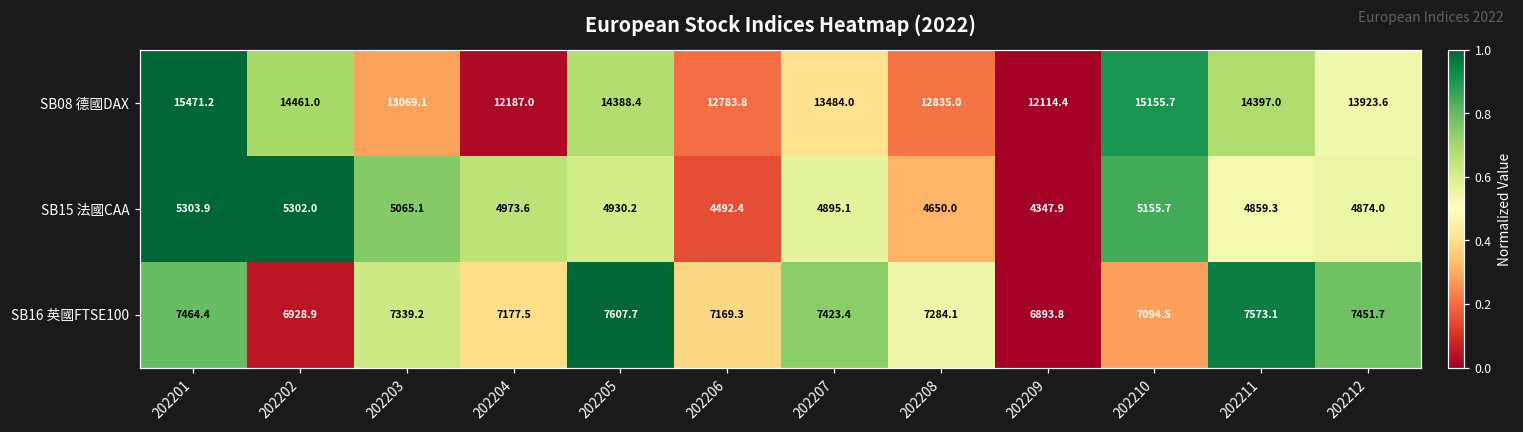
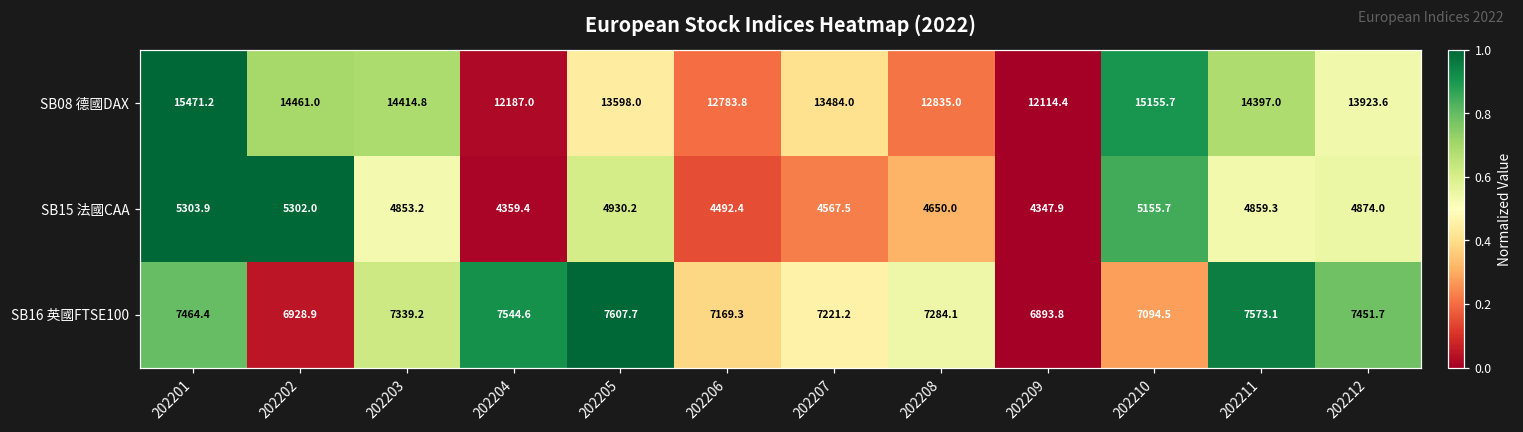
SB08 德國DAX, 202203: 13069.1 -> 14414.8
SB08 德國DAX, 202205: 14388.4 -> 13598.0
SB15 法國CAA, 202203: 5065.1 -> 4853.2
SB15 法國CAA, 202204: 4973.6 -> 4359.4
SB15 法國CAA, 202207: 4895.1 -> 4567.5
SB16 英國FTSE100, 202204: 7177.5 -> 7544.6
SB16 英國FTSE100, 202207: 7423.4 -> 7221.2
